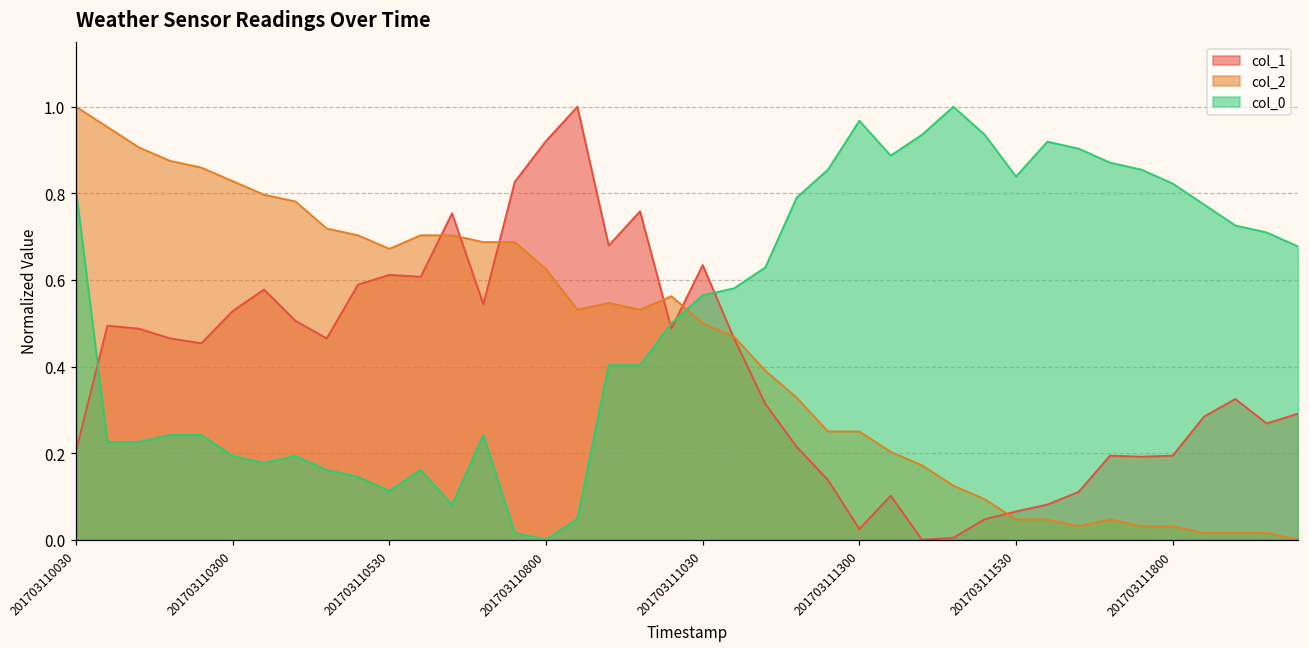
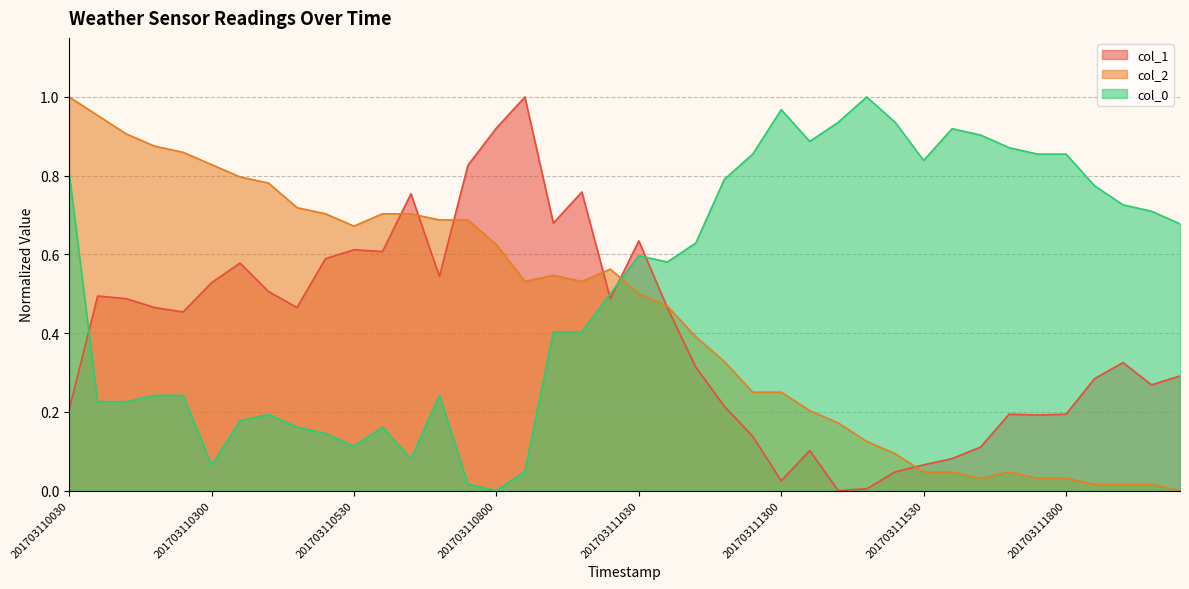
col_0, 201703110300: 0.19 -> 0.06
col_0, 201703111030: 0.56 -> 0.60
col_0, 201703111800: 0.82 -> 0.85
